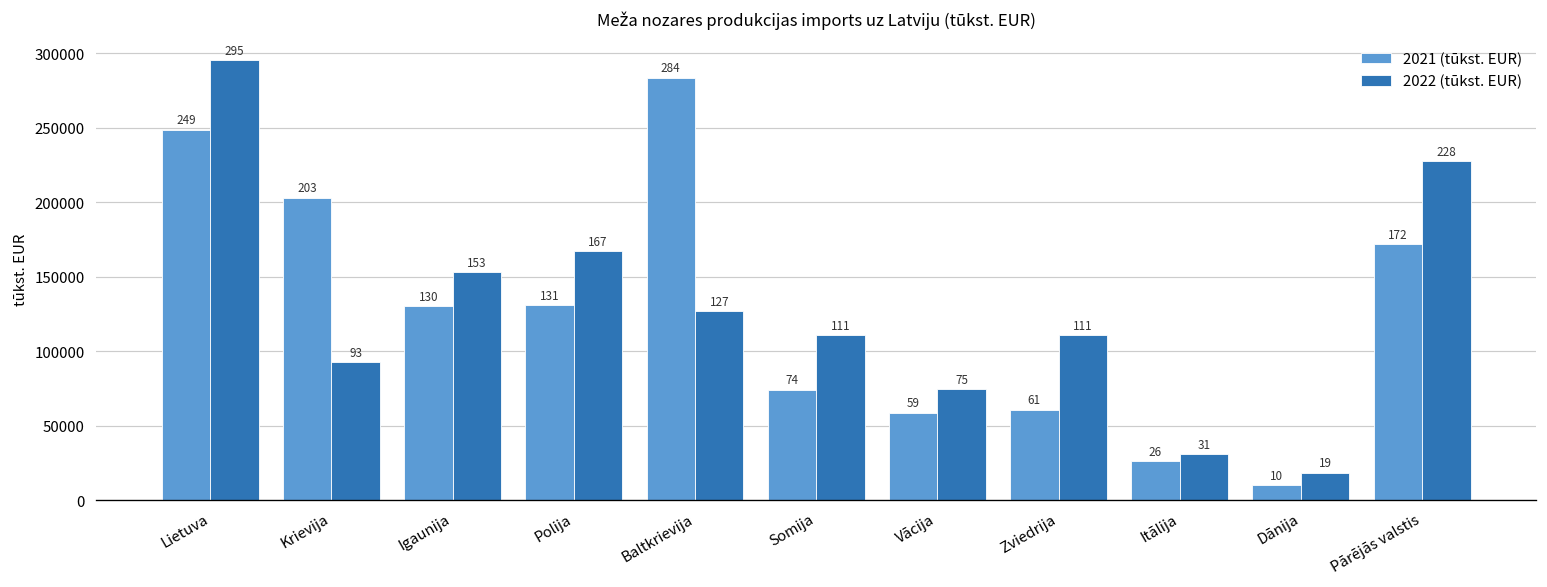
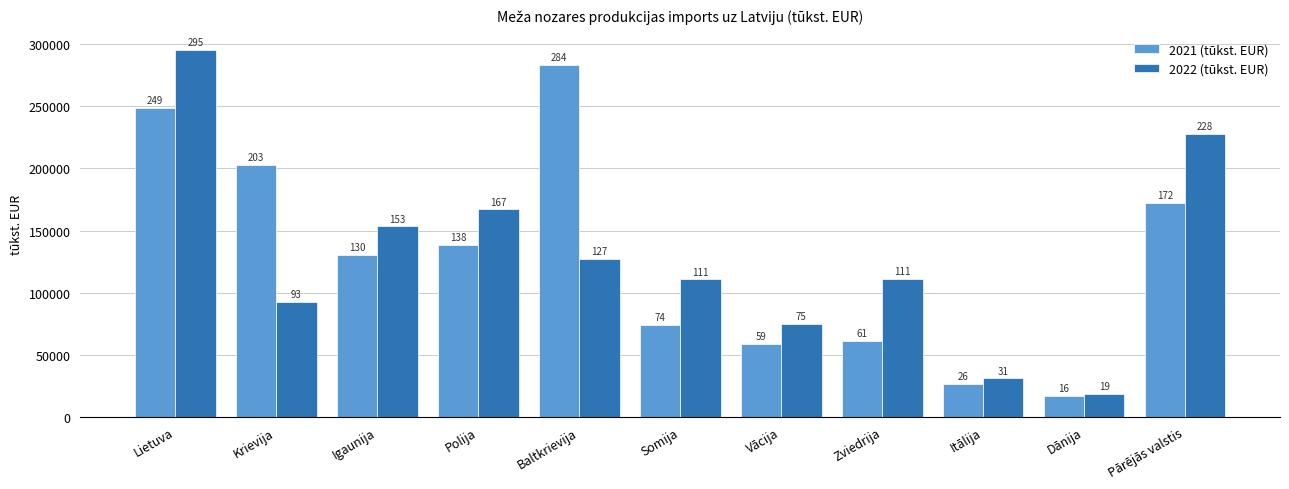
2021 (tūkst. EUR), Polija: 131 -> 138
2021 (tūkst. EUR), Dānija: 10 -> 16
